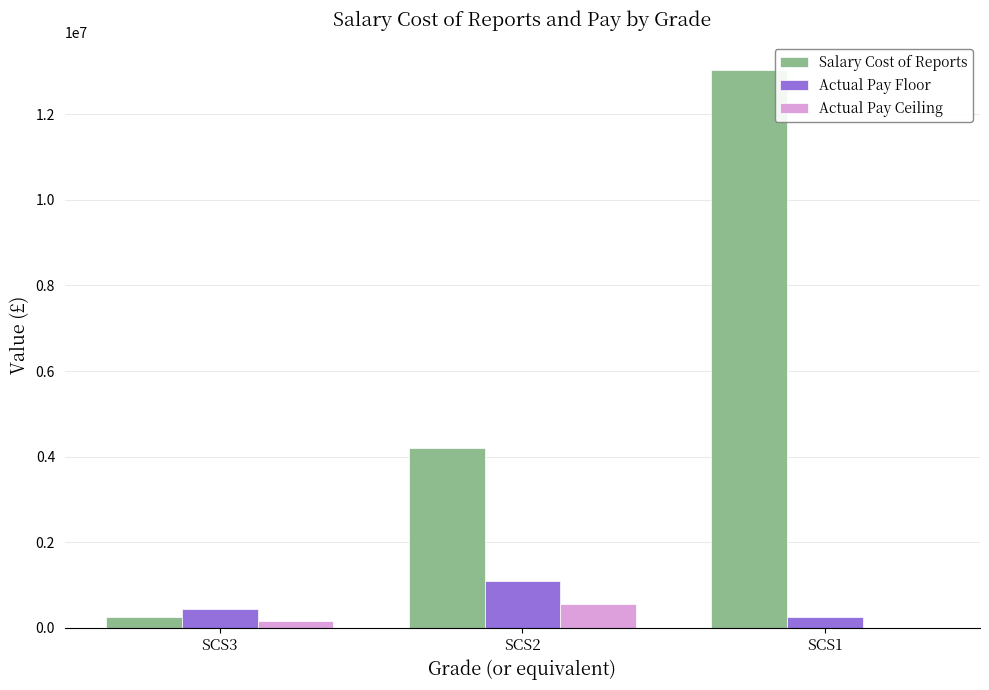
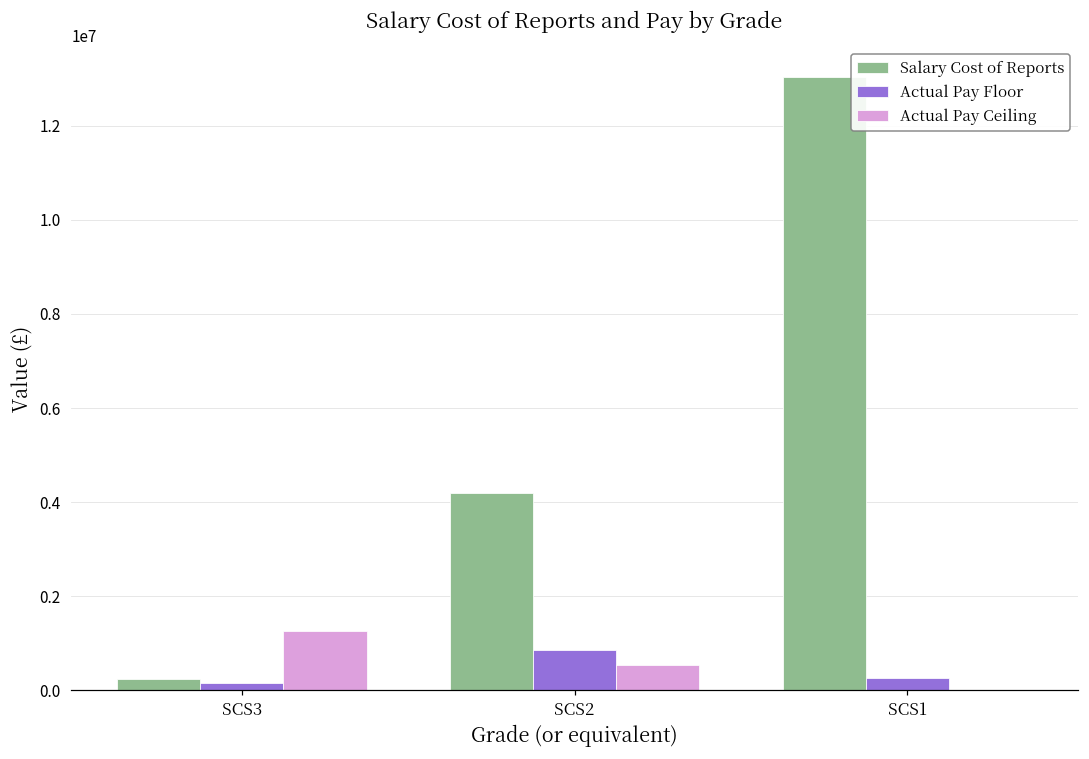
Actual Pay Floor, SCS3: 400000 -> 200000
Actual Pay Ceiling, SCS3: 200000 -> 1300000
Actual Pay Floor, SCS2: 1100000 -> 900000
